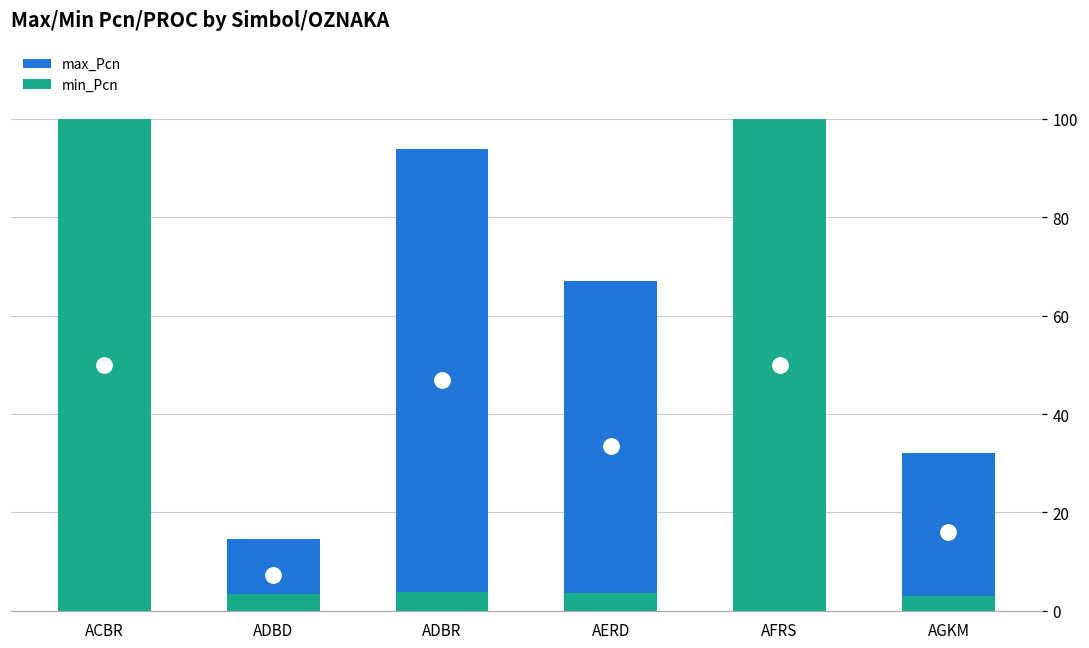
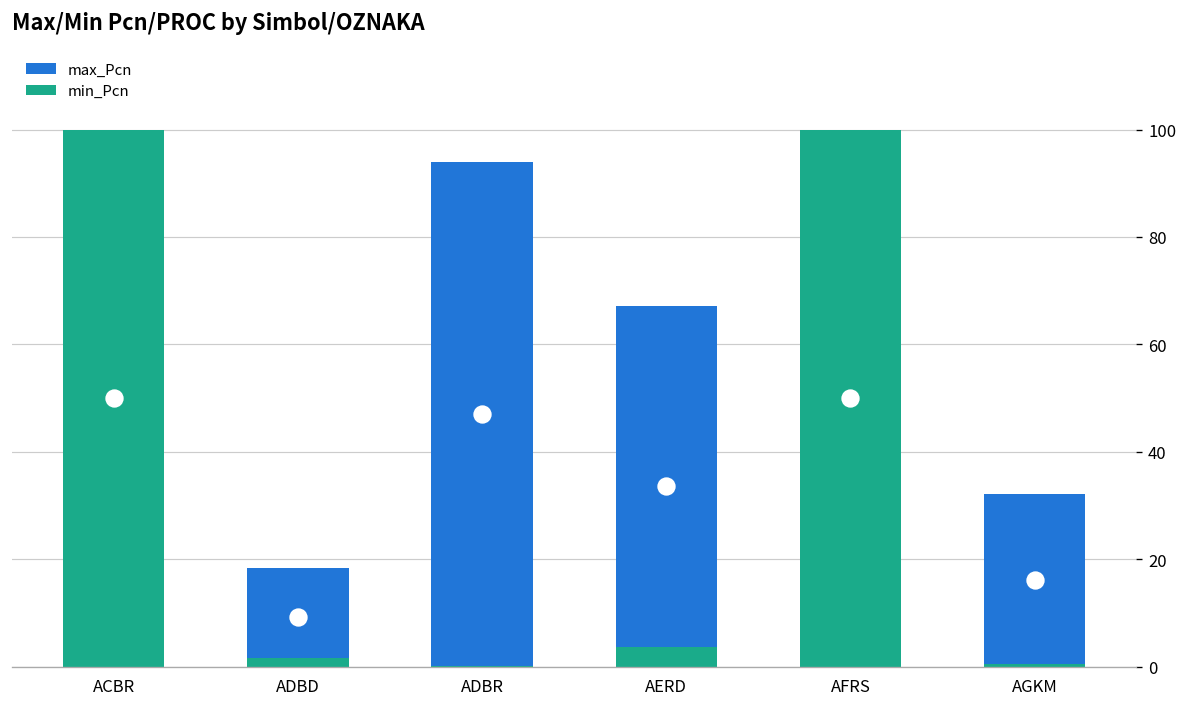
max_Pcn, ADBD: 15 -> 18
min_Pcn, ADBD: 3 -> 2
min_Pcn, ADBR: 4 -> 0
min_Pcn, AGKM: 3 -> 0
